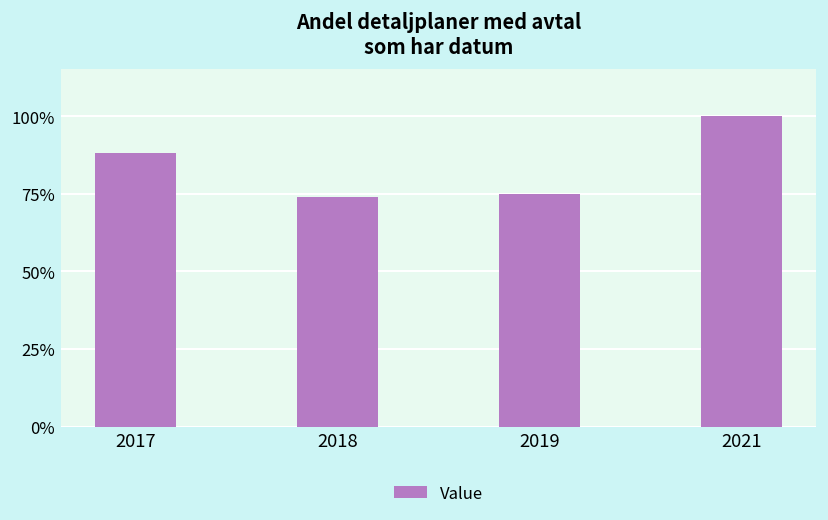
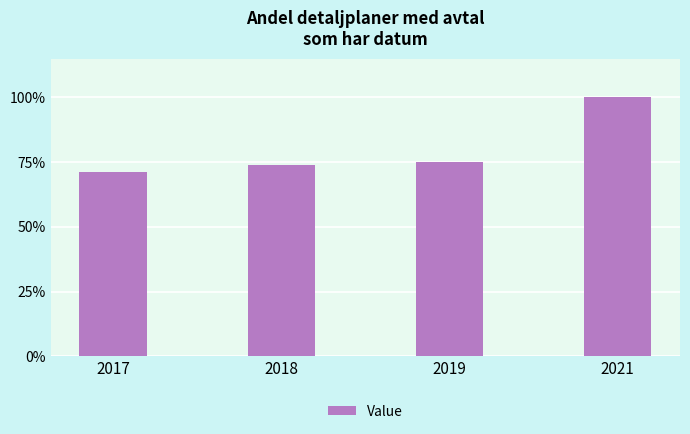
2017: 88% -> 71%
